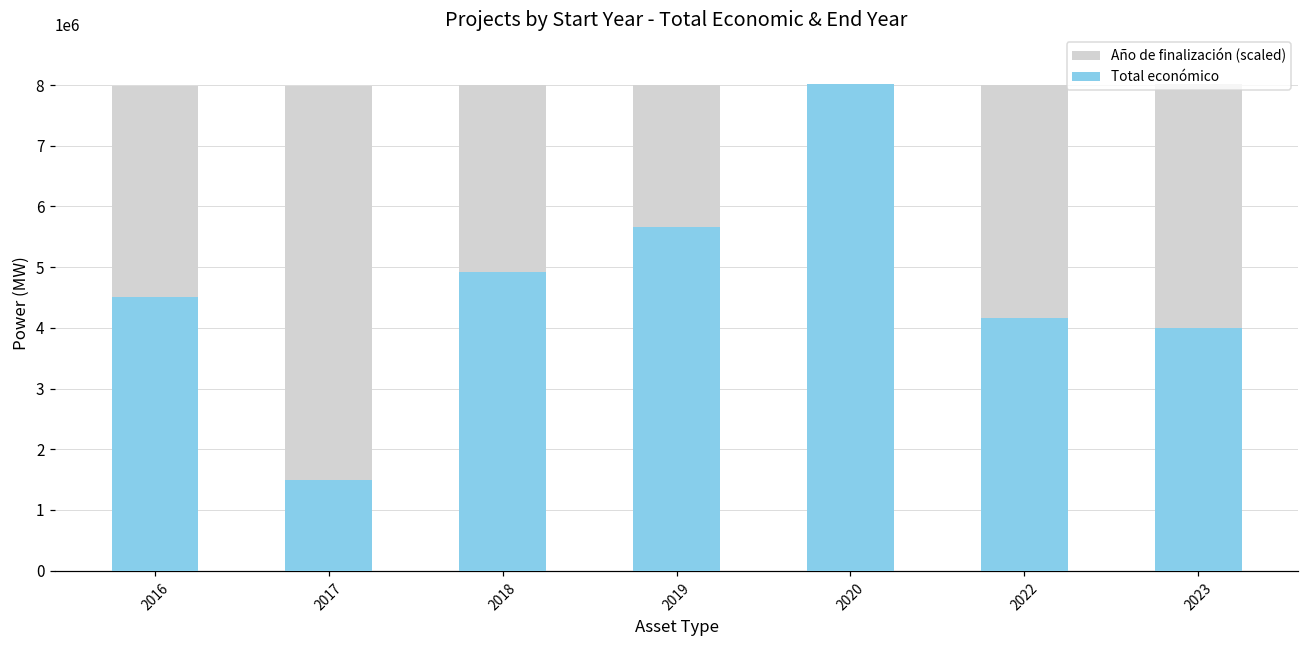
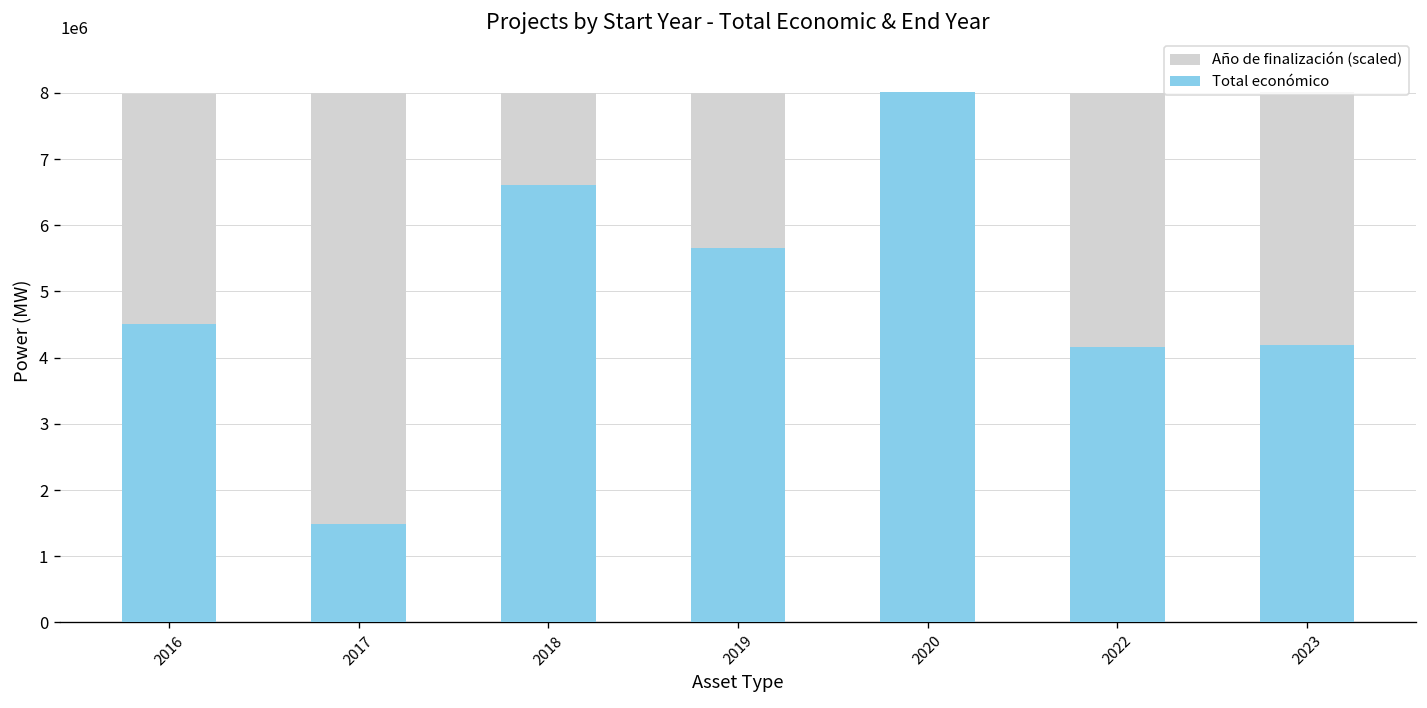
Total económico, 2018: 4900000 -> 6600000
Total económico, 2023: 4000000 -> 4200000
